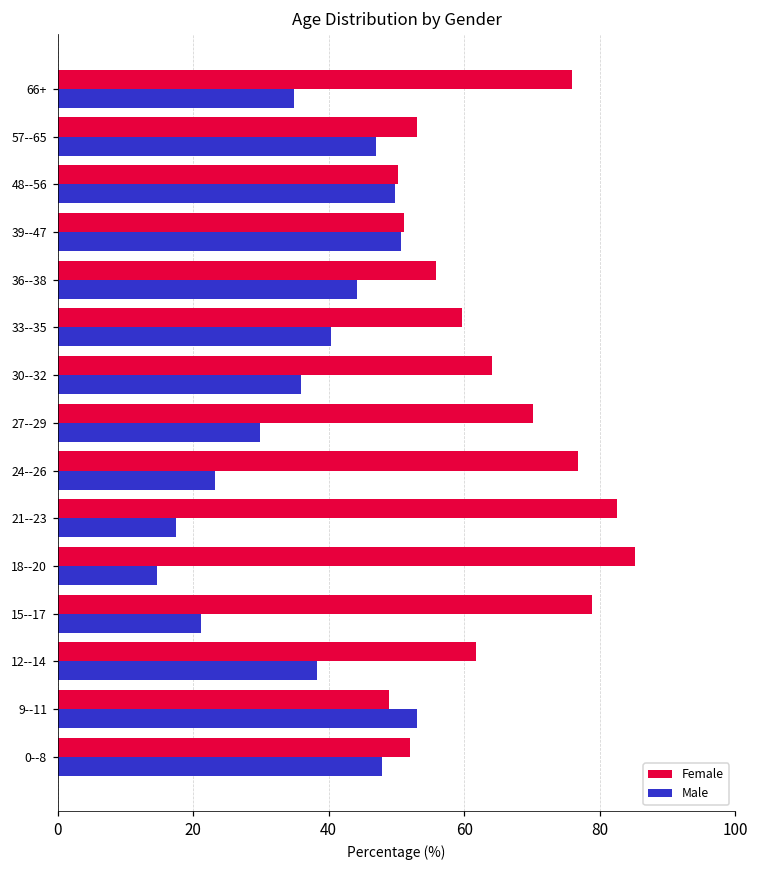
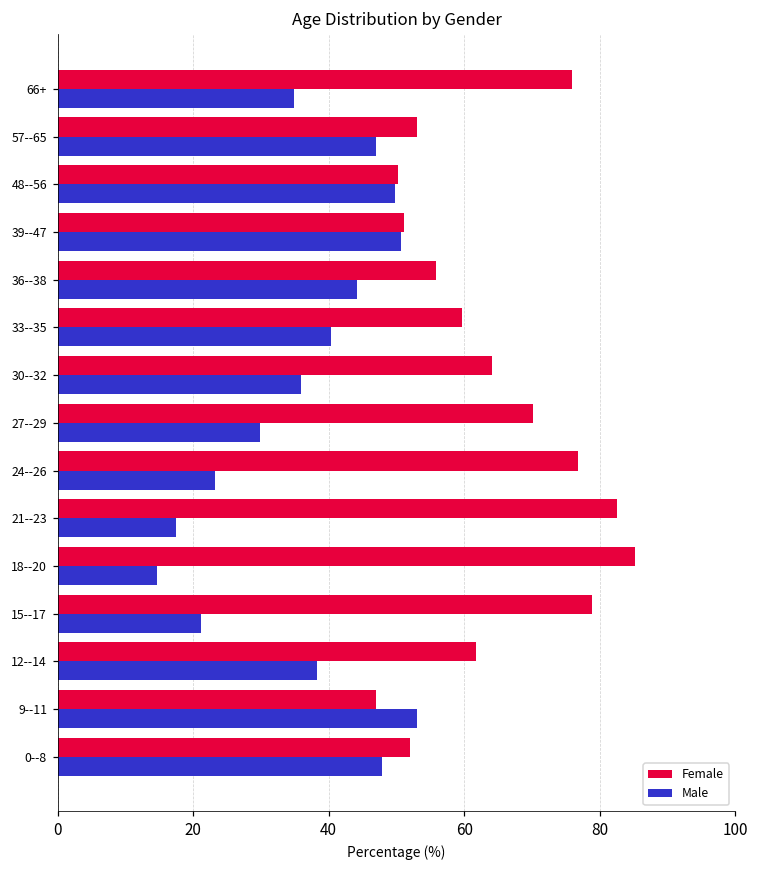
Female, 9--11: 49 -> 47
